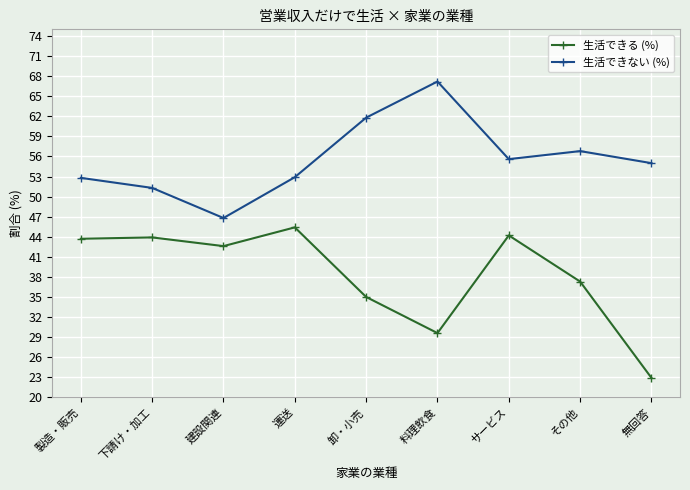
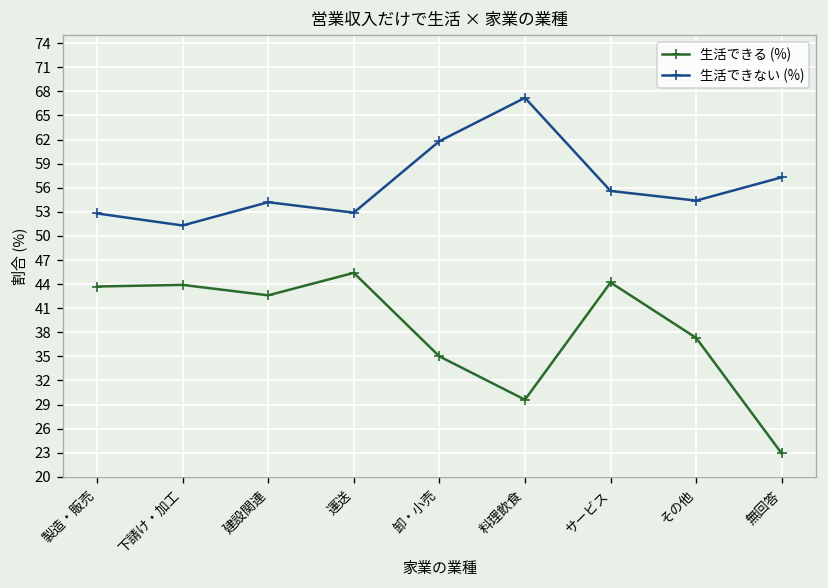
生活できない (%), 建設関連: 47 -> 54
生活できない (%), その他: 57 -> 54
生活できない (%), 無回答: 55 -> 57
